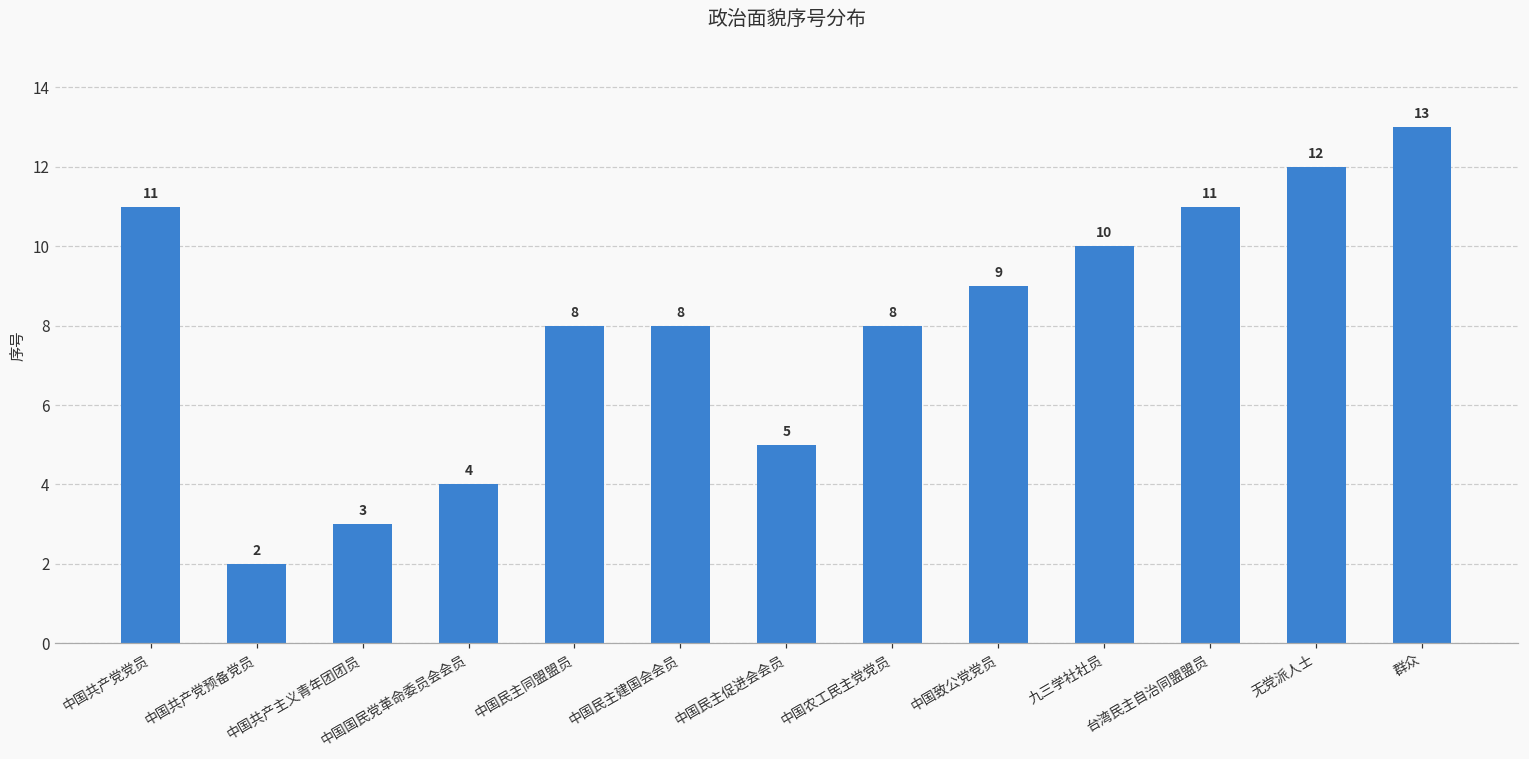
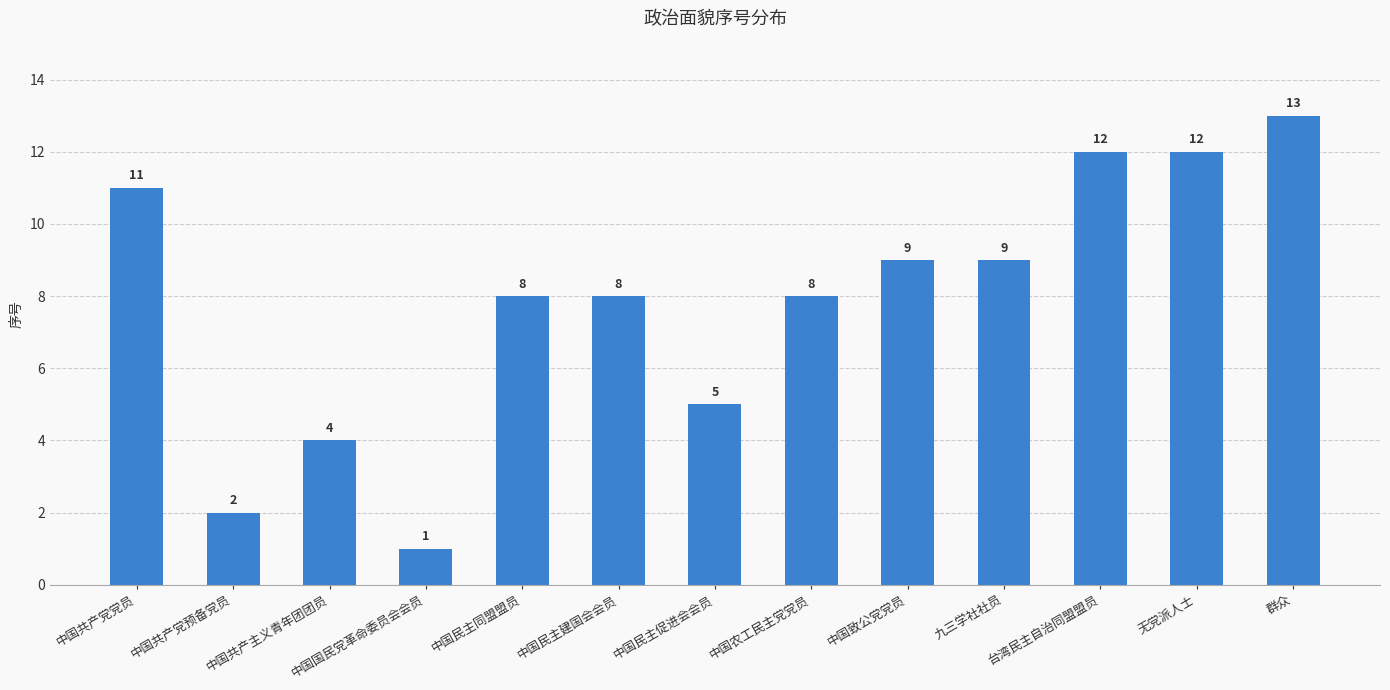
中国共产主义青年团团员: 3 -> 4
中国国民党革命委员会会员: 4 -> 1
九三学社社员: 10 -> 9
台湾民主自治同盟盟员: 11 -> 12
